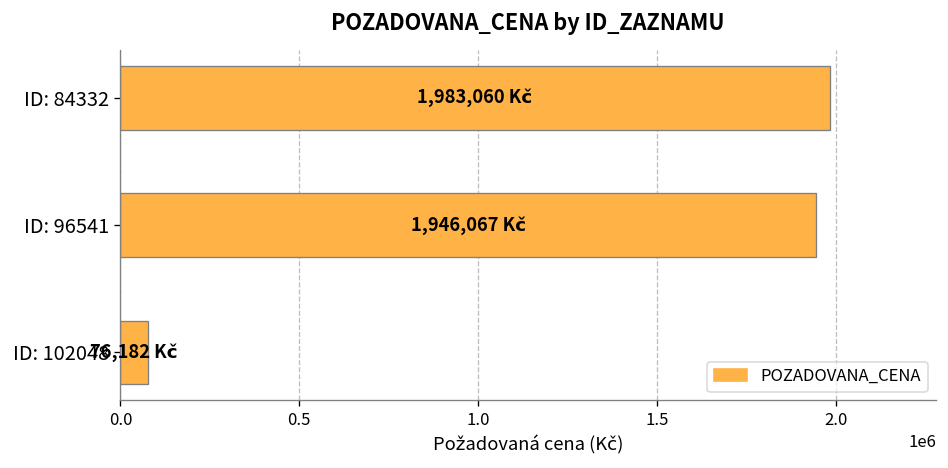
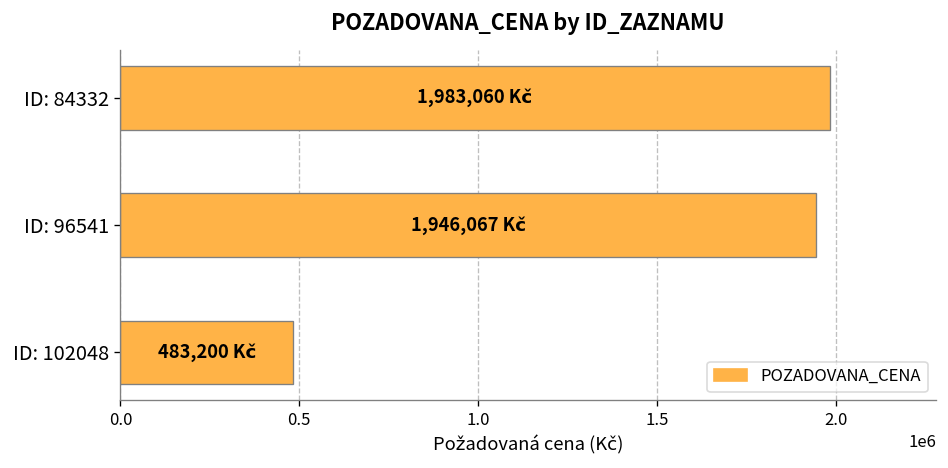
ID: 102048: 76,182 -> 483,200
